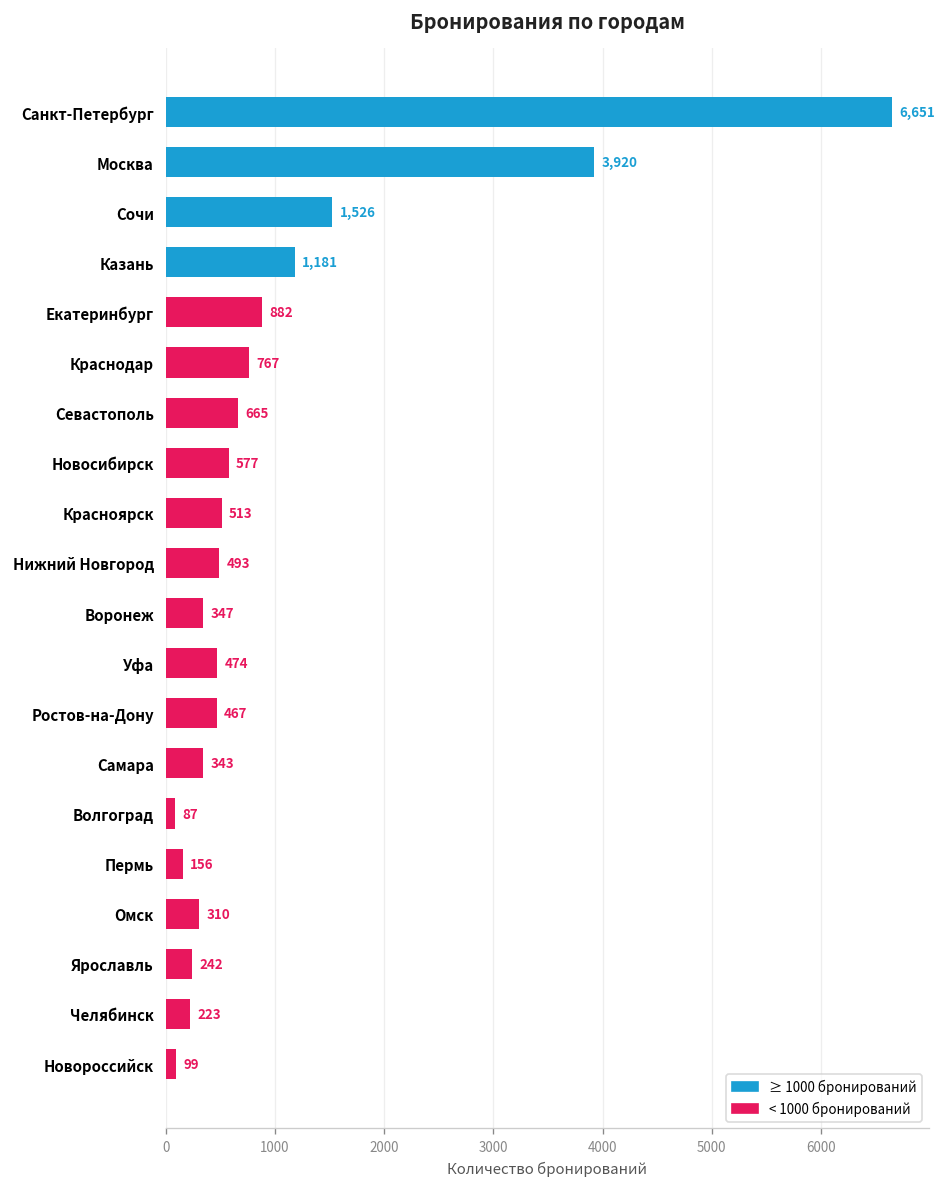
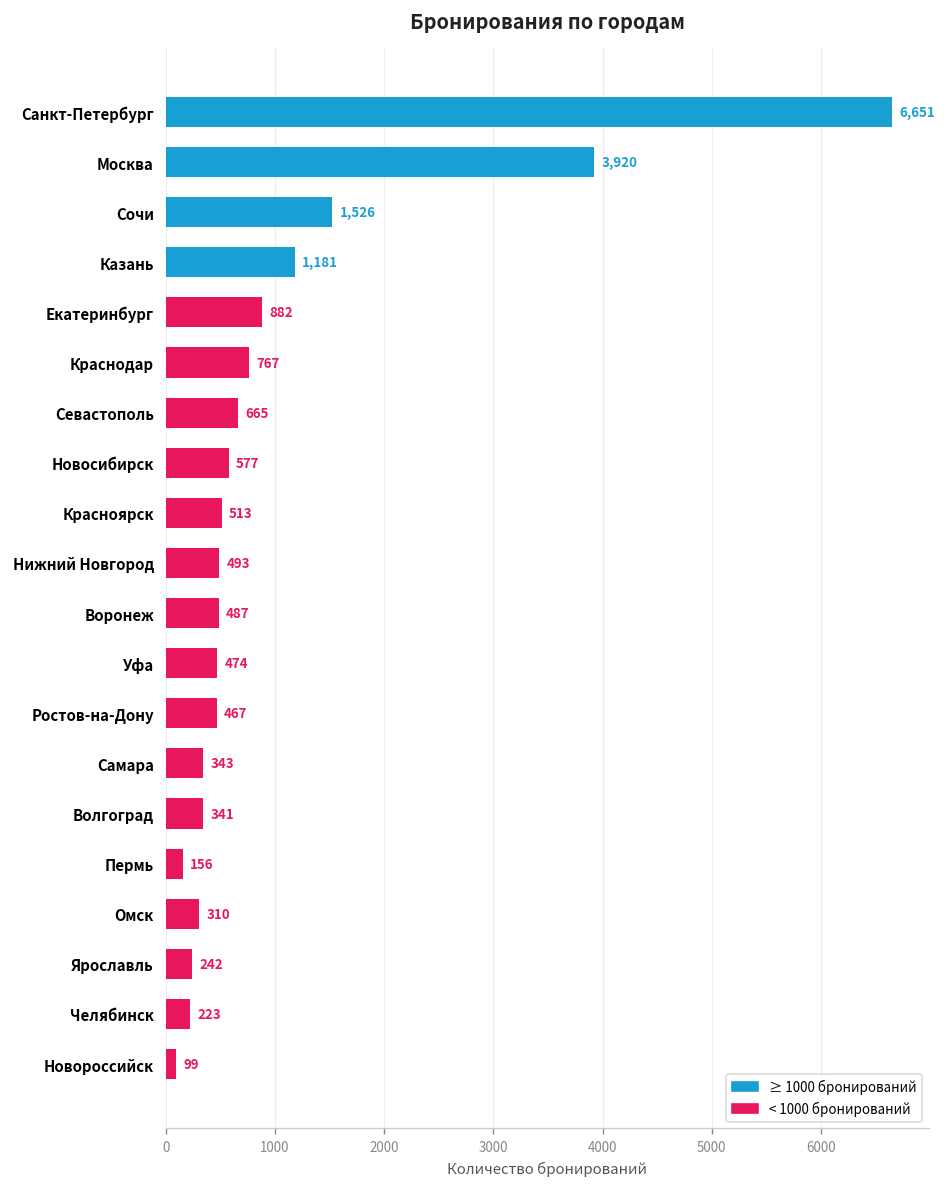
Воронеж: 347 -> 487
Волгоград: 87 -> 341
